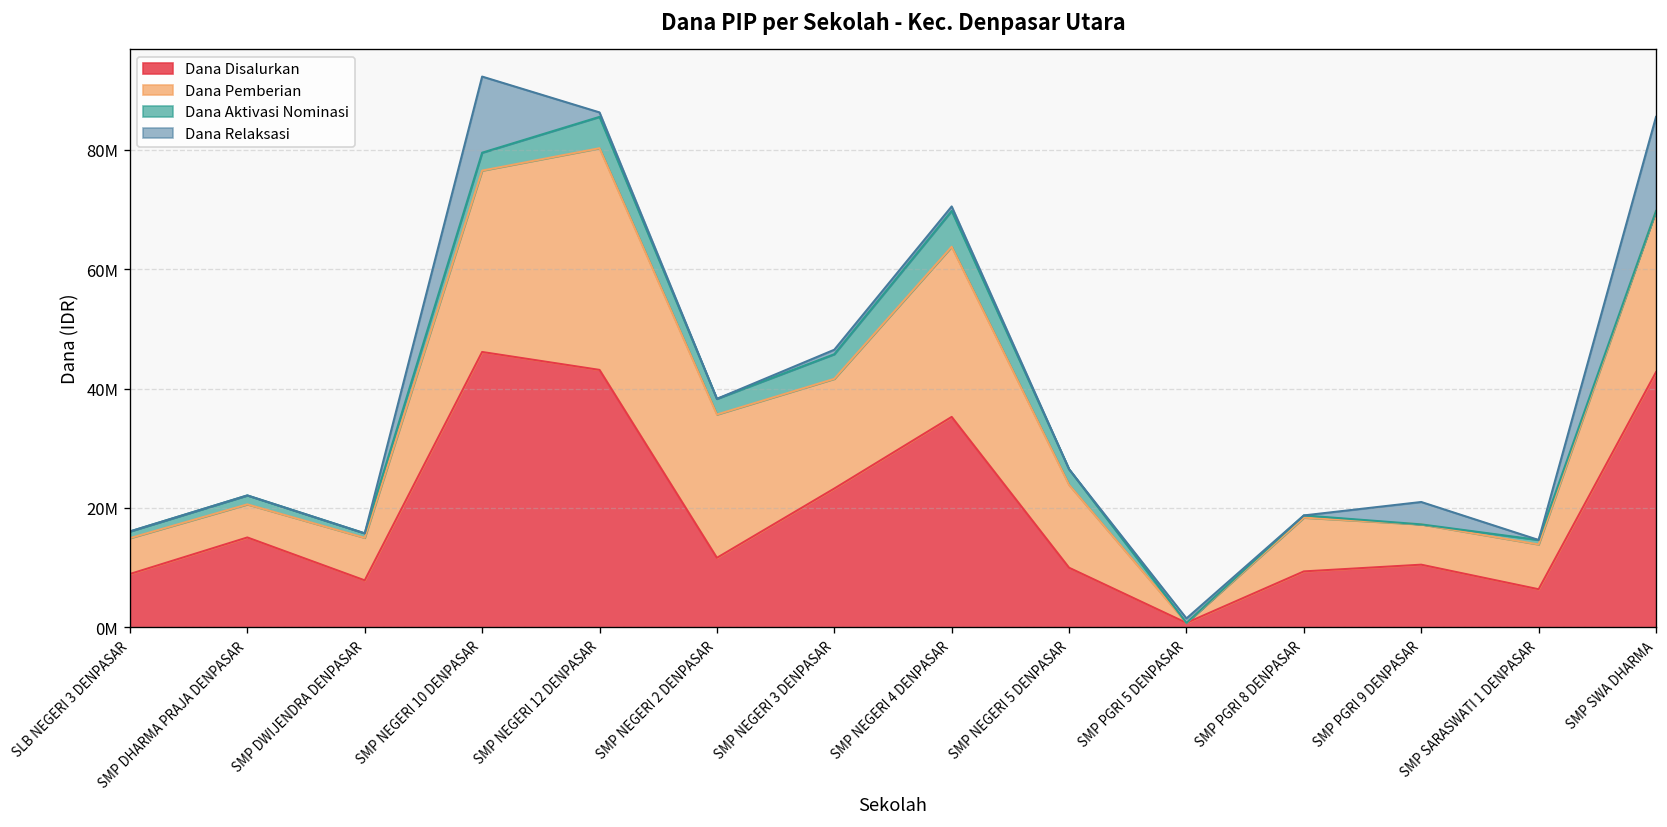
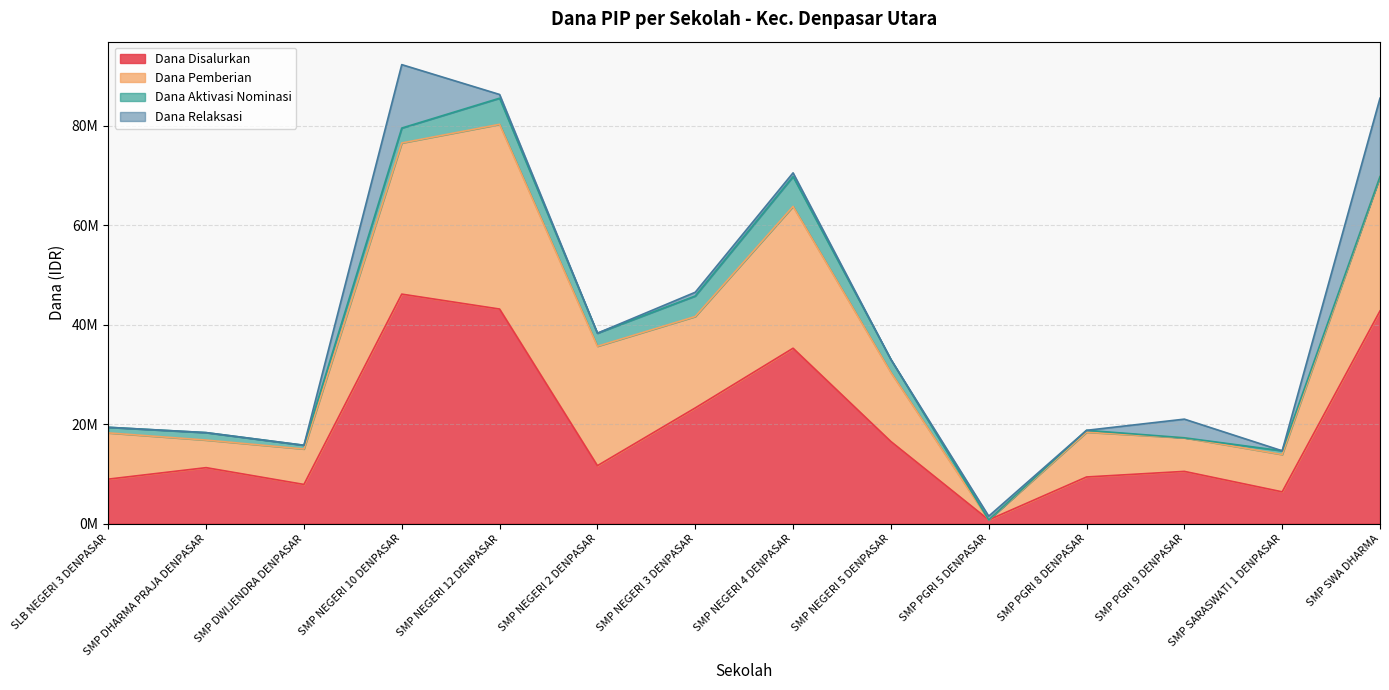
Dana Pemberian, SLB NEGERI 3 DENPASAR: 6000000 -> 9000000
Dana Disalurkan, SMP DHARMA PRAJA DENPASAR: 15000000 -> 11000000
Dana Disalurkan, SMP NEGERI 5 DENPASAR: 10000000 -> 17000000
